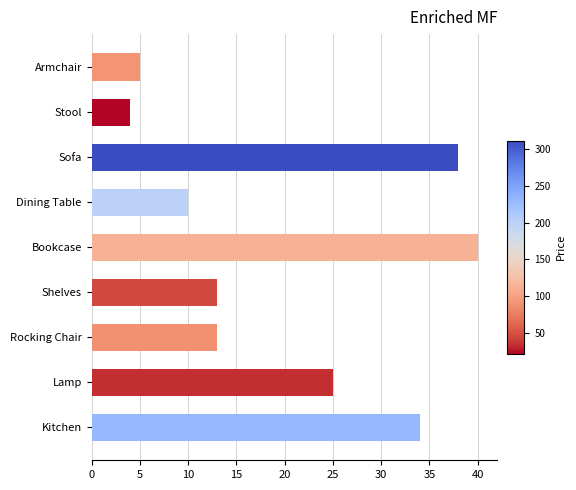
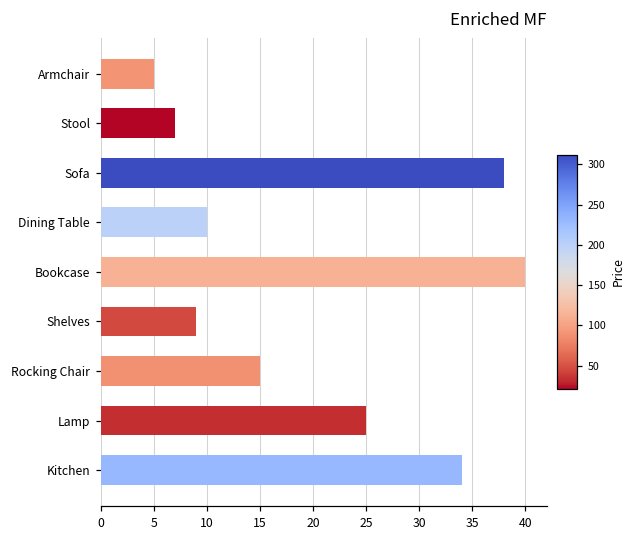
Stool: 4 -> 7
Shelves: 13 -> 9
Rocking Chair: 13 -> 15
